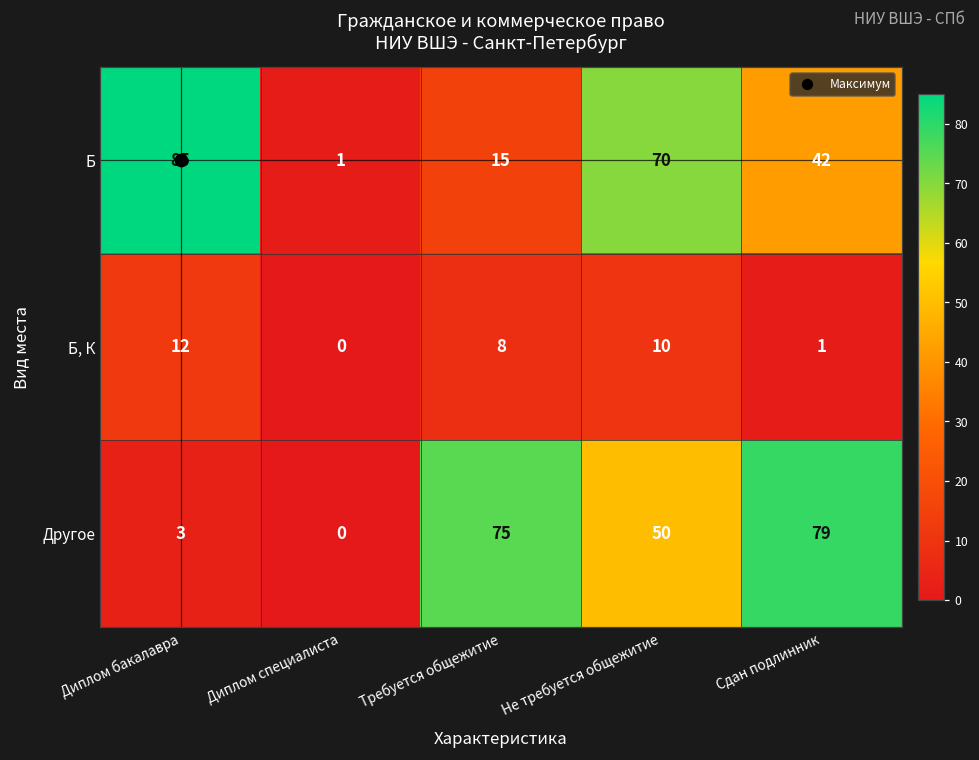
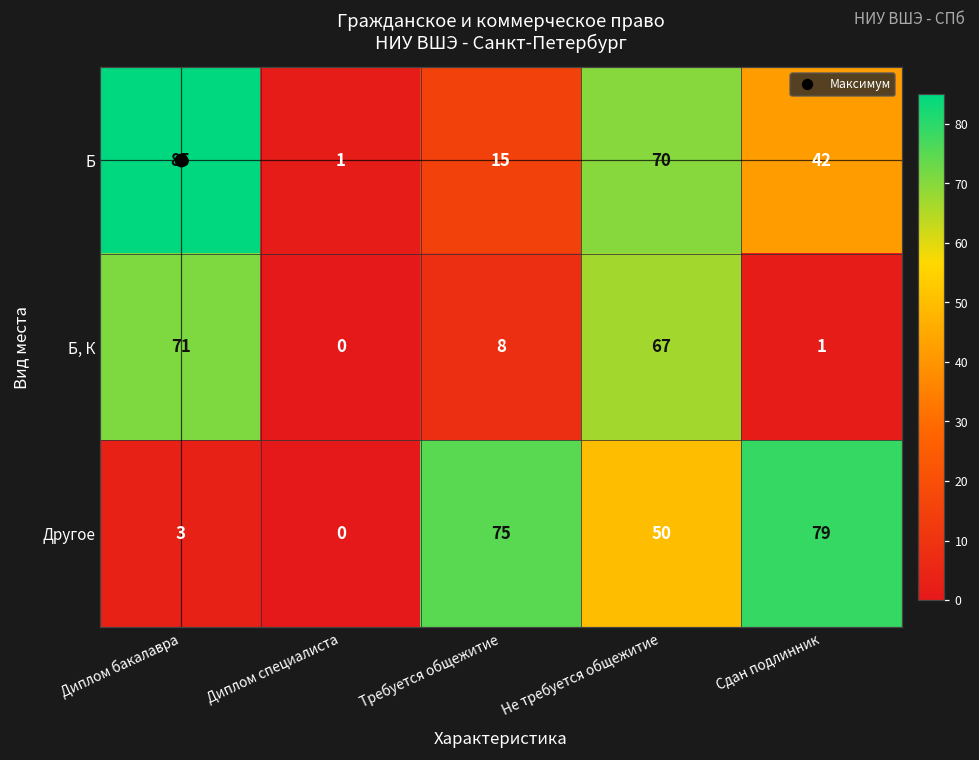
Б, К, Диплом бакалавра: 12 -> 71
Б, К, Не требуется общежитие: 10 -> 67
